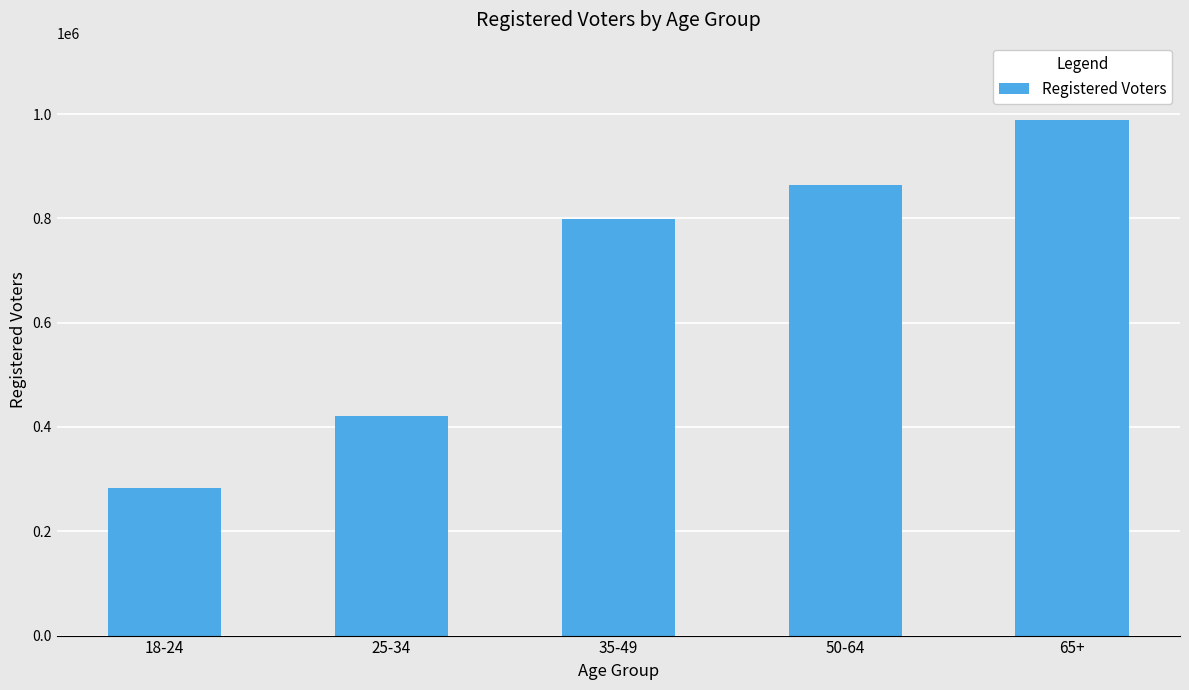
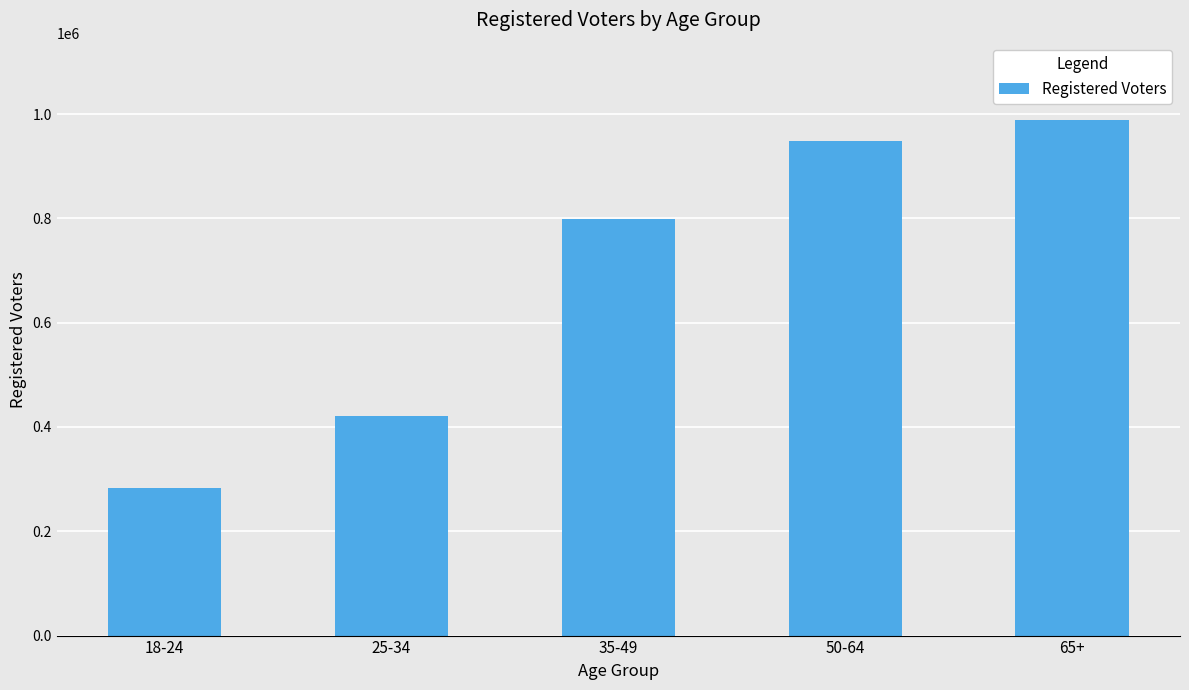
50-64: 860000 -> 950000
